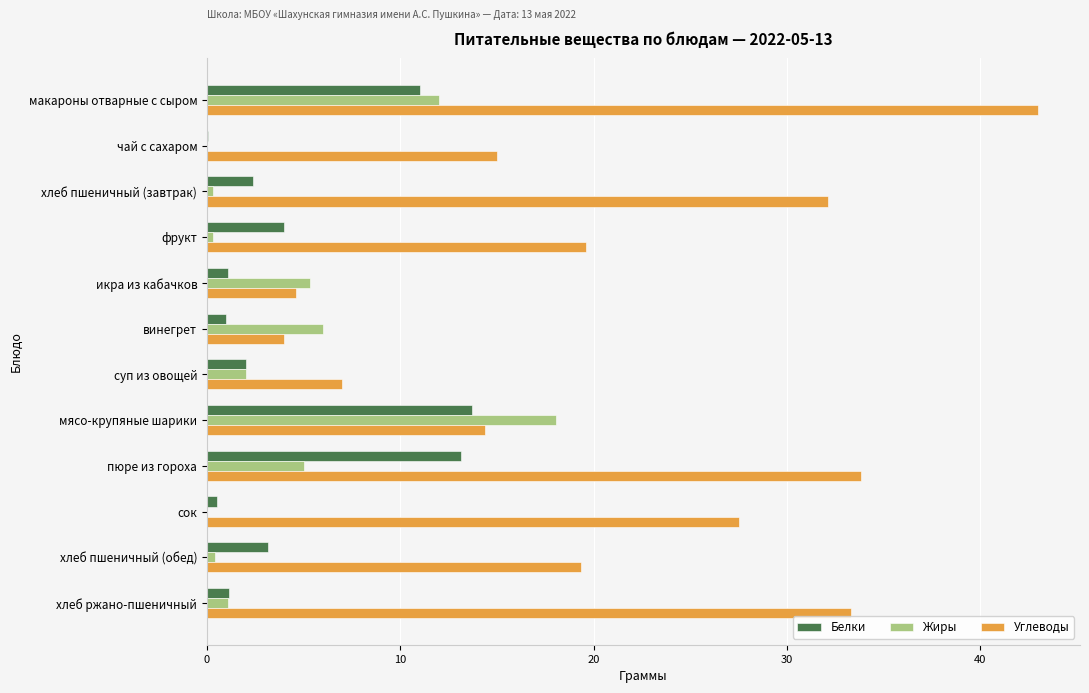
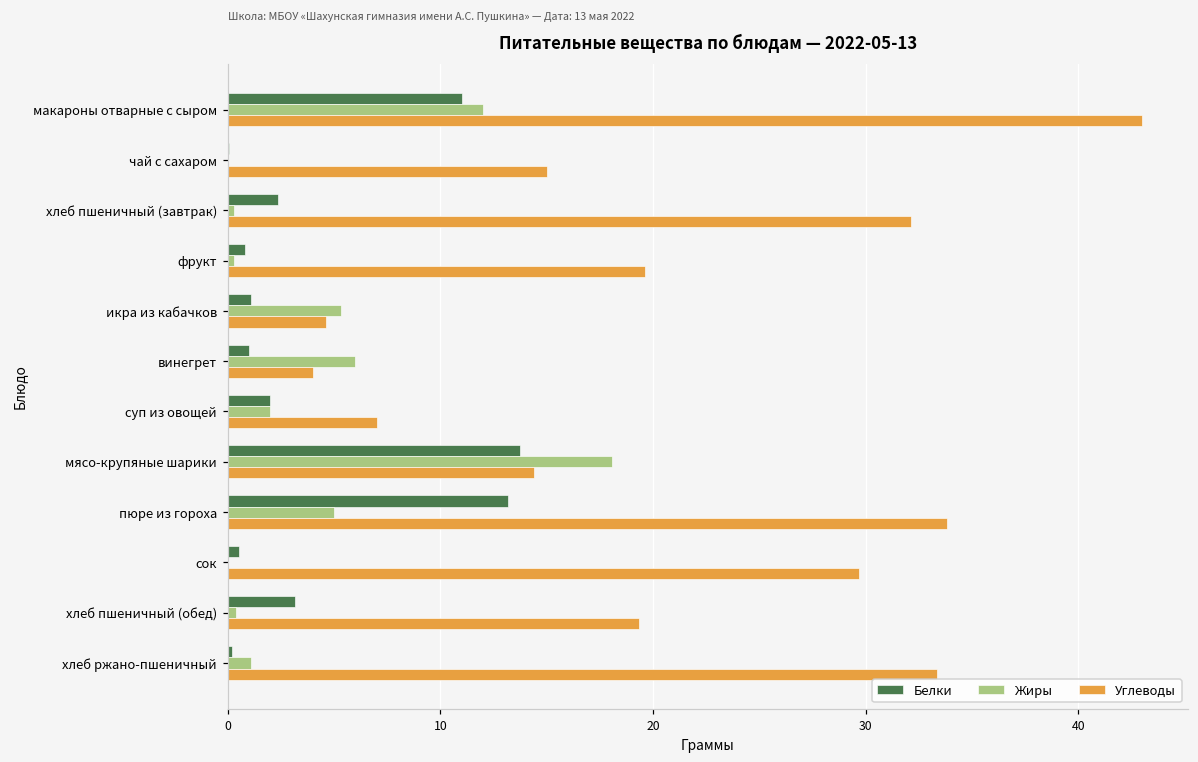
Белки, фрукт: 4.0 -> 0.8
Углеводы, сок: 27.5 -> 29.7
Белки, хлеб ржано-пшеничный: 1.1 -> 0.2
